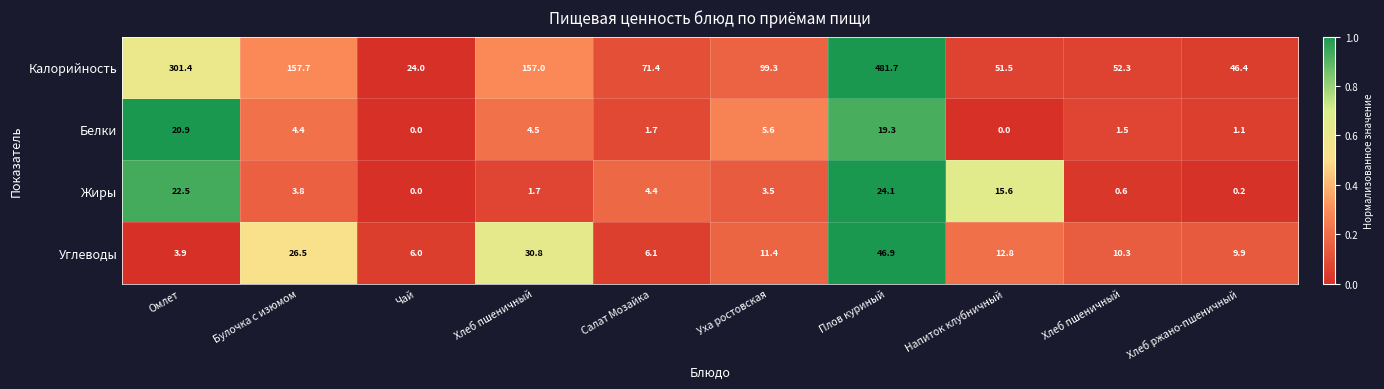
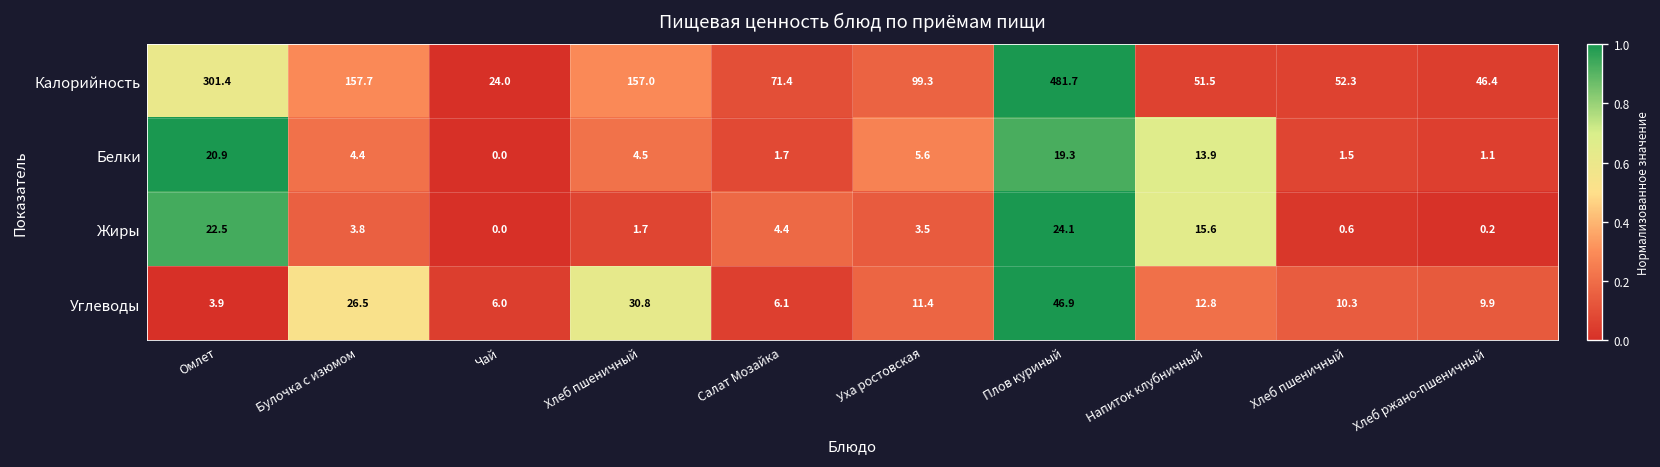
Белки, Напиток клубничный: 0.0 -> 13.9
